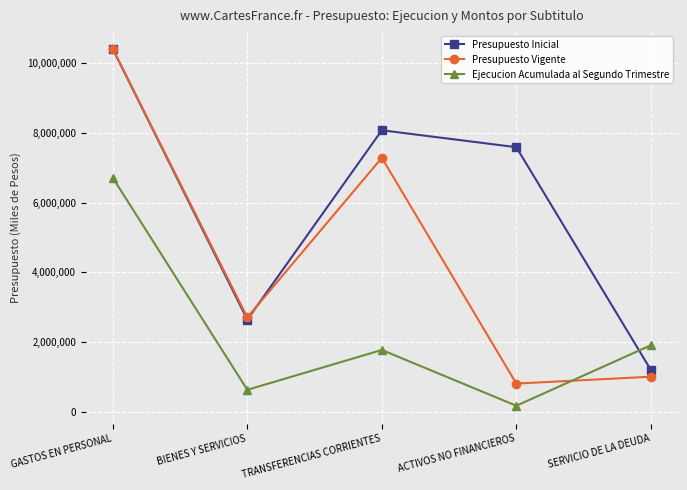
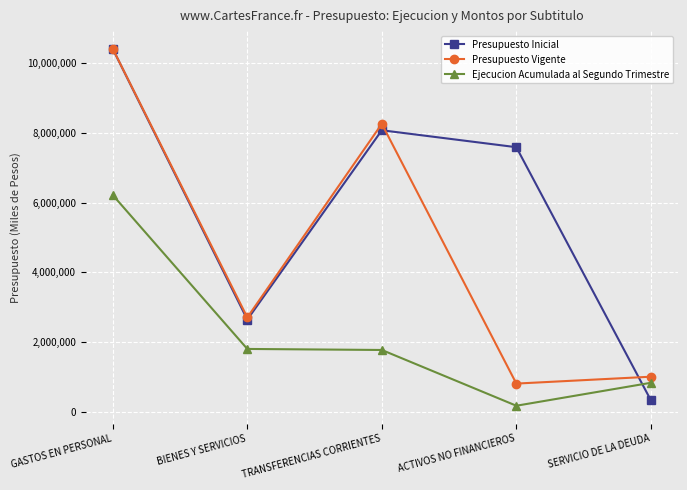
Ejecucion Acumulada al Segundo Trimestre, GASTOS EN PERSONAL: 6,700,000 -> 6,200,000
Ejecucion Acumulada al Segundo Trimestre, BIENES Y SERVICIOS: 600,000 -> 1,800,000
Presupuesto Vigente, TRANSFERENCIAS CORRIENTES: 7,300,000 -> 8,300,000
Presupuesto Inicial, SERVICIO DE LA DEUDA: 1,200,000 -> 300,000
Ejecucion Acumulada al Segundo Trimestre, SERVICIO DE LA DEUDA: 1,900,000 -> 800,000
